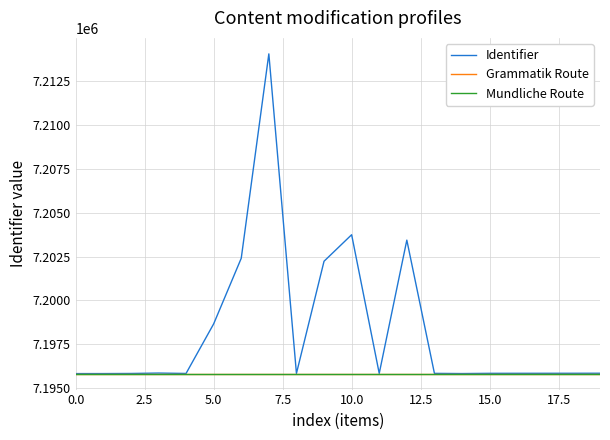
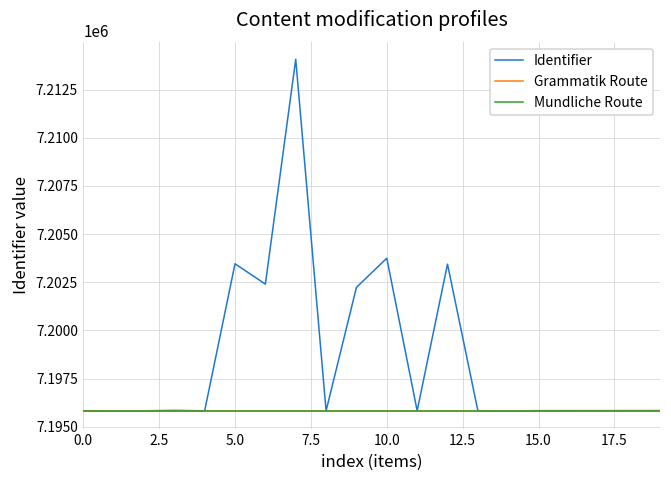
Identifier, 5.0: 7198700 -> 7203500
